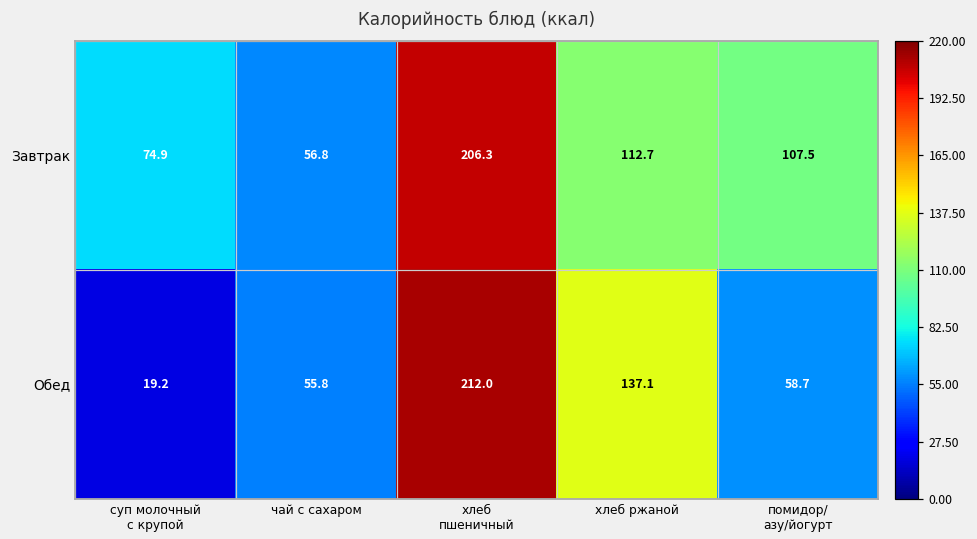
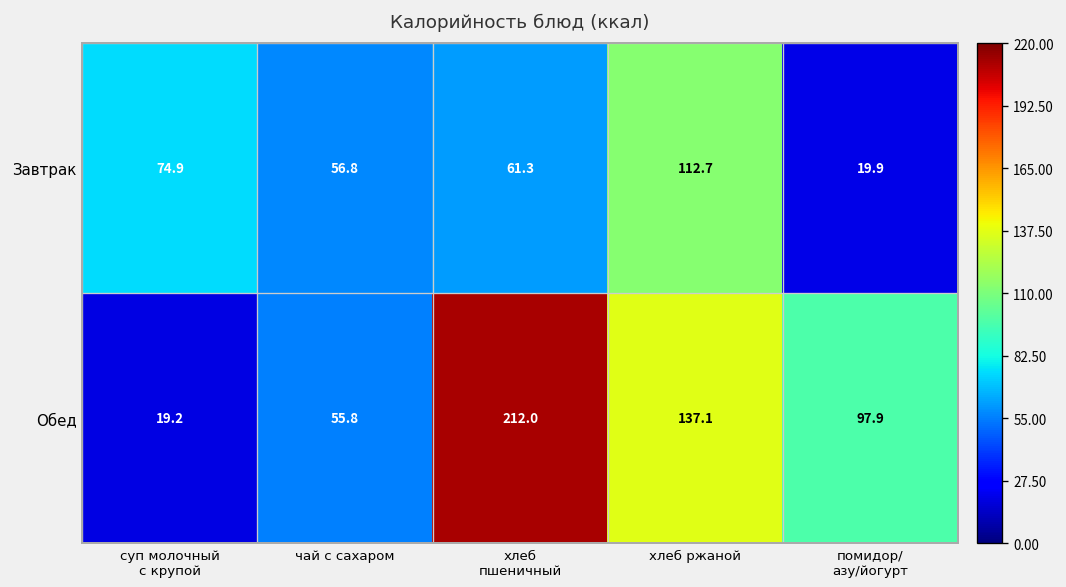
Завтрак, хлеб пшеничный: 206.3 -> 61.3
Завтрак, помидор/ азу/йогурт: 107.5 -> 19.9
Обед, помидор/ азу/йогурт: 58.7 -> 97.9
